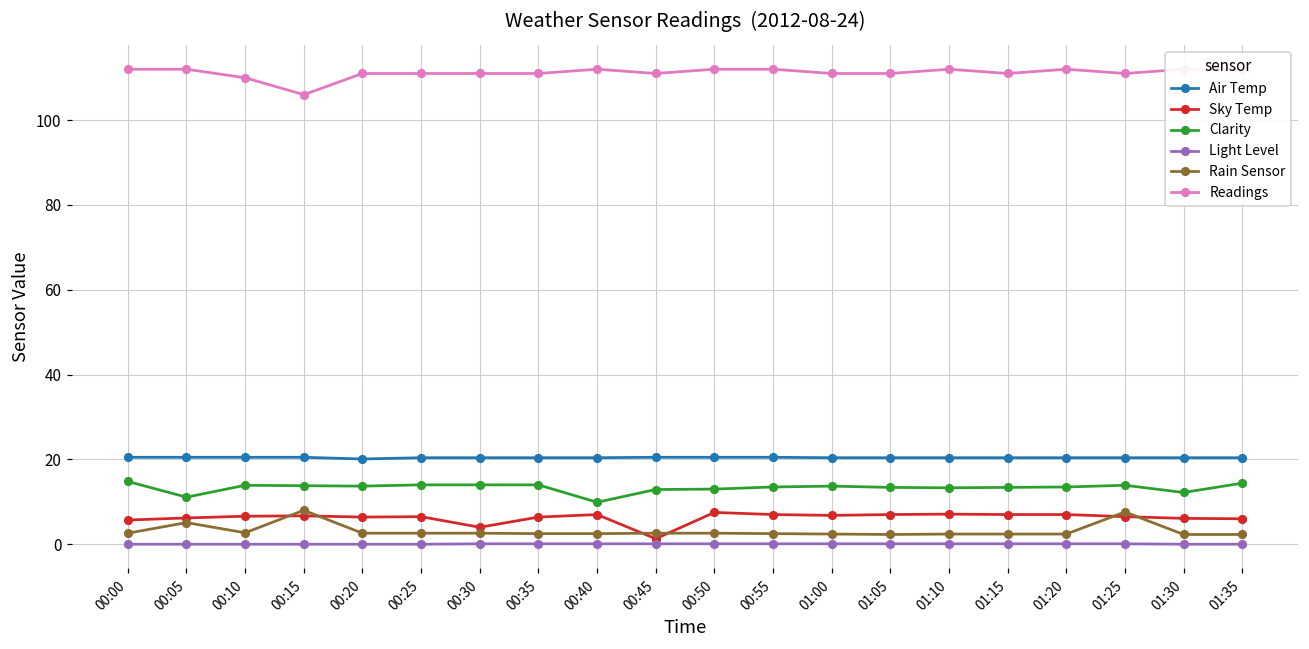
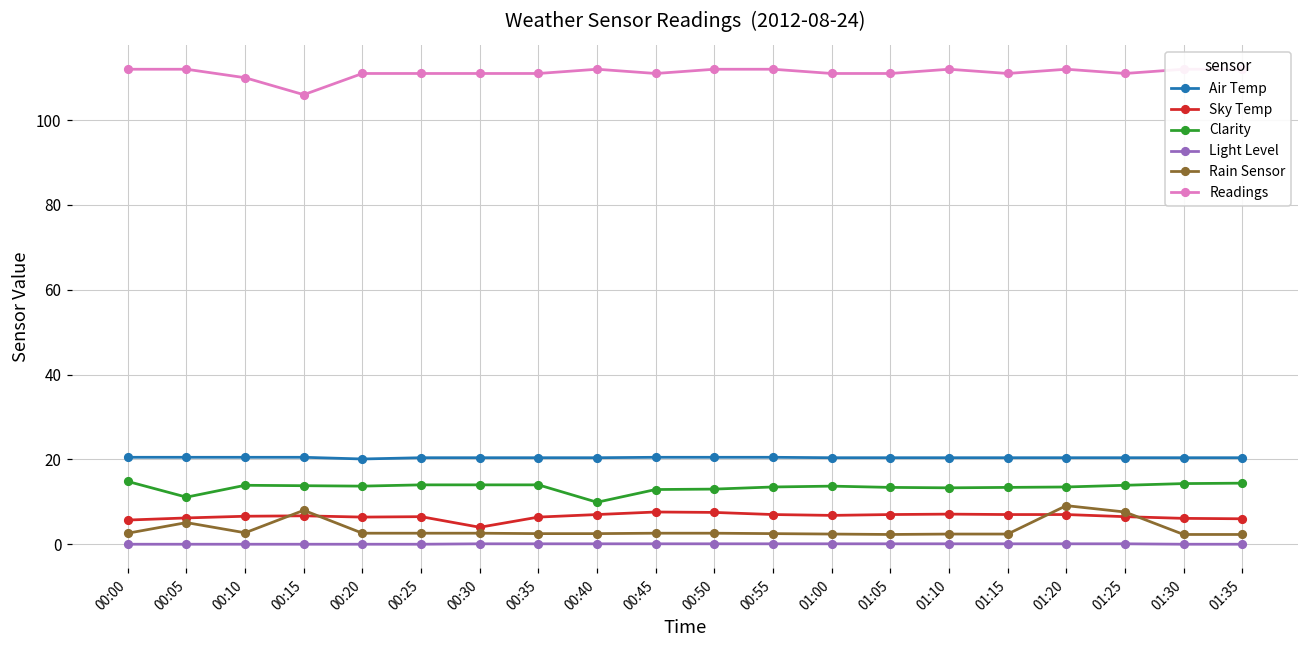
Sky Temp, 00:45: 1 -> 8
Rain Sensor, 01:20: 2 -> 9
Clarity, 01:30: 12 -> 14
